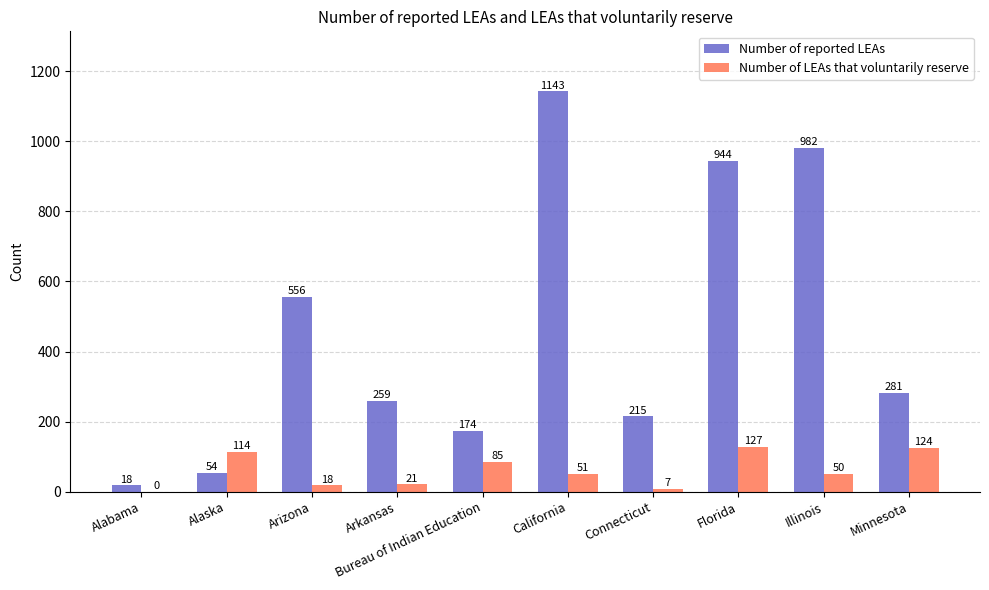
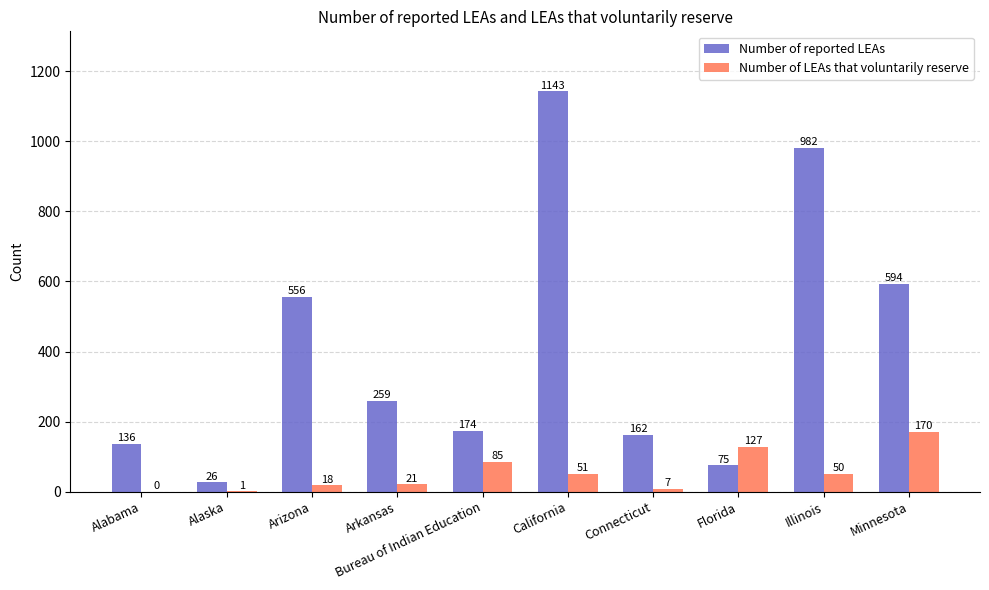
Number of reported LEAs, Alabama: 18 -> 136
Number of reported LEAs, Alaska: 54 -> 26
Number of LEAs that voluntarily reserve, Alaska: 114 -> 1
Number of reported LEAs, Connecticut: 215 -> 162
Number of reported LEAs, Florida: 944 -> 75
Number of reported LEAs, Minnesota: 281 -> 594
Number of LEAs that voluntarily reserve, Minnesota: 124 -> 170
